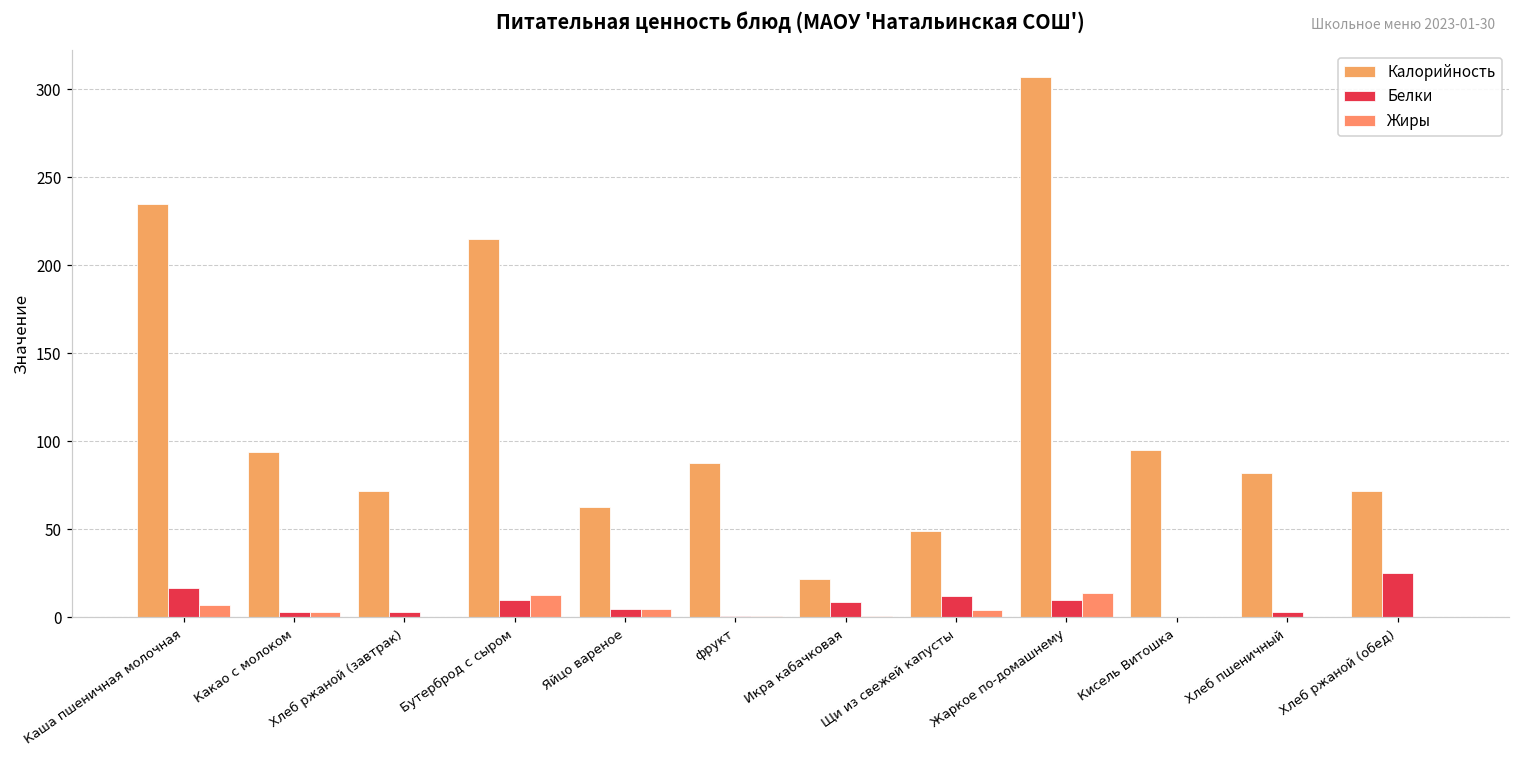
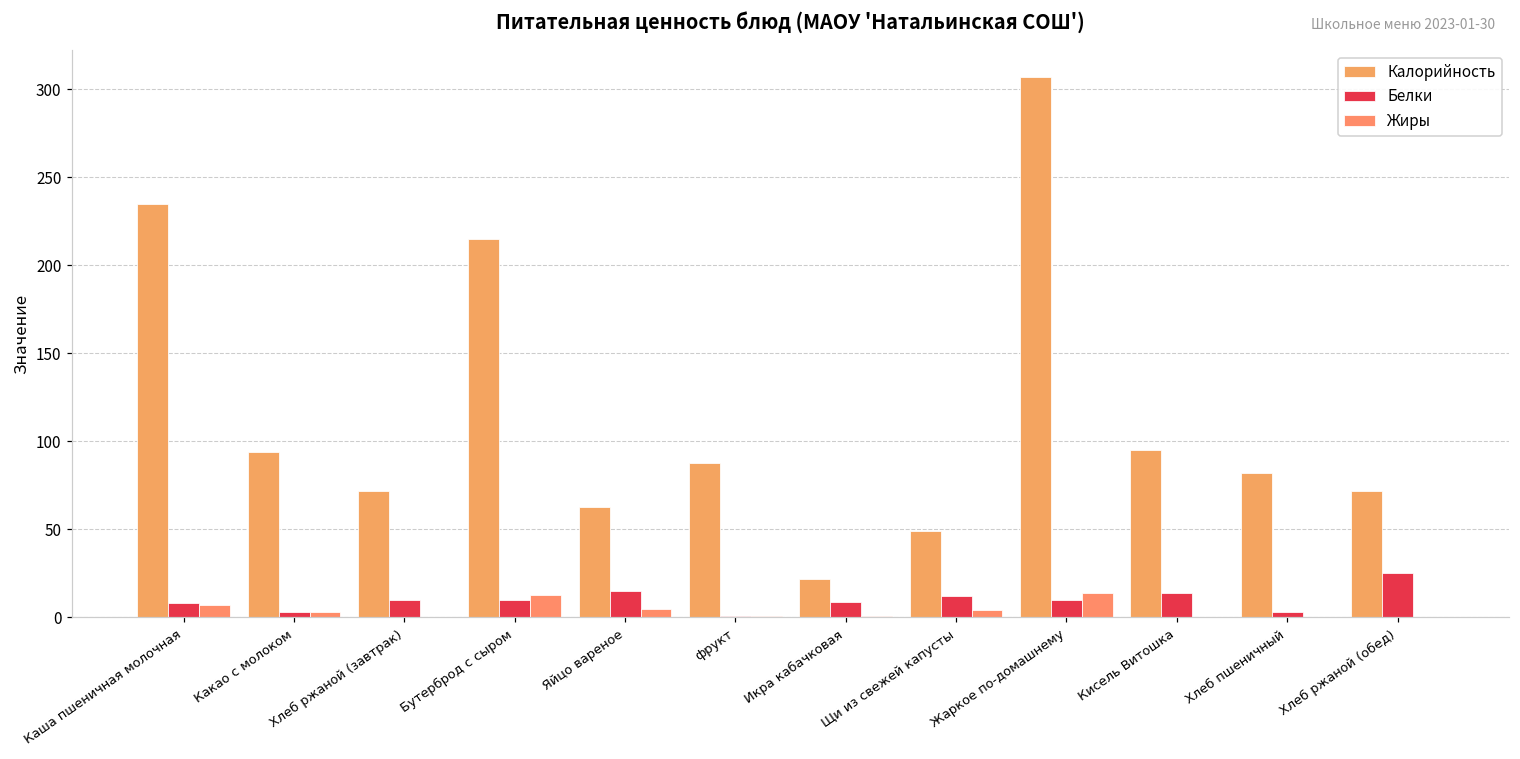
Белки, Каша пшеничная молочная: 17 -> 8
Белки, Хлеб ржаной (завтрак): 3 -> 10
Белки, Яйцо вареное: 5 -> 15
Белки, Кисель Витошка: 0 -> 14
